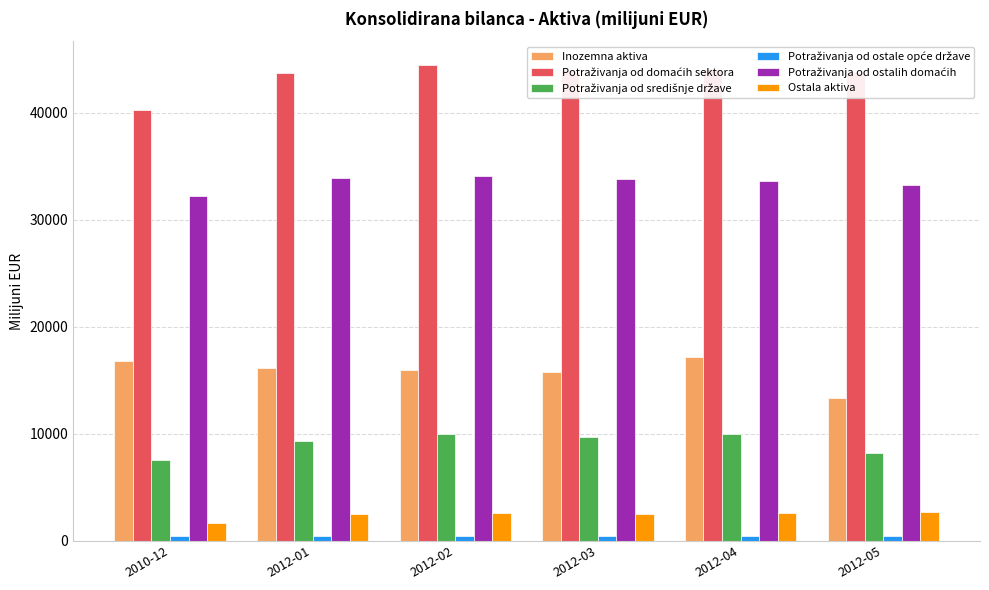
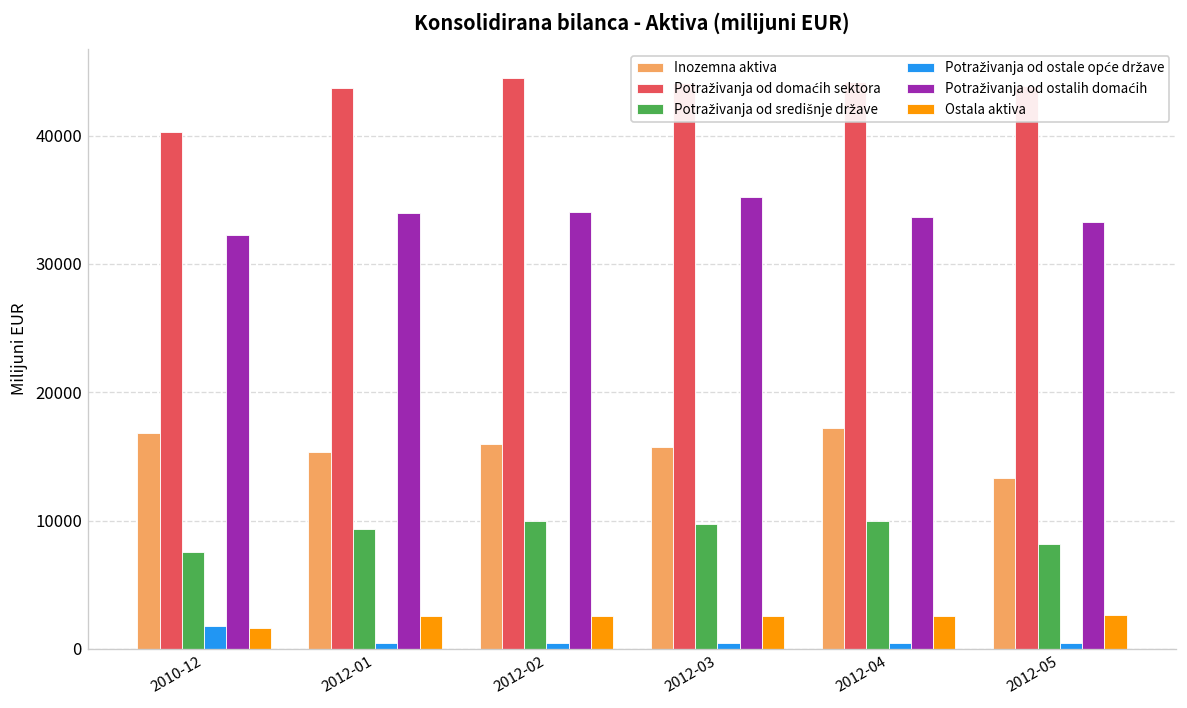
Potraživanja od ostale opće države, 2010-12: 400 -> 1800
Inozemna aktiva, 2012-01: 16200 -> 15400
Potraživanja od ostalih domaćih, 2012-03: 33900 -> 35200
